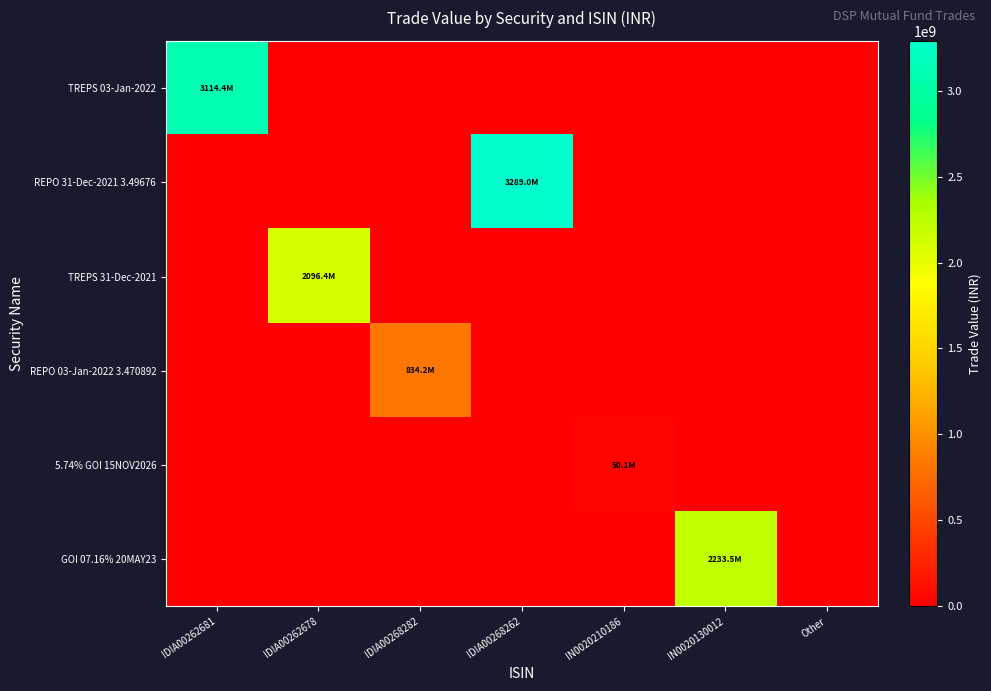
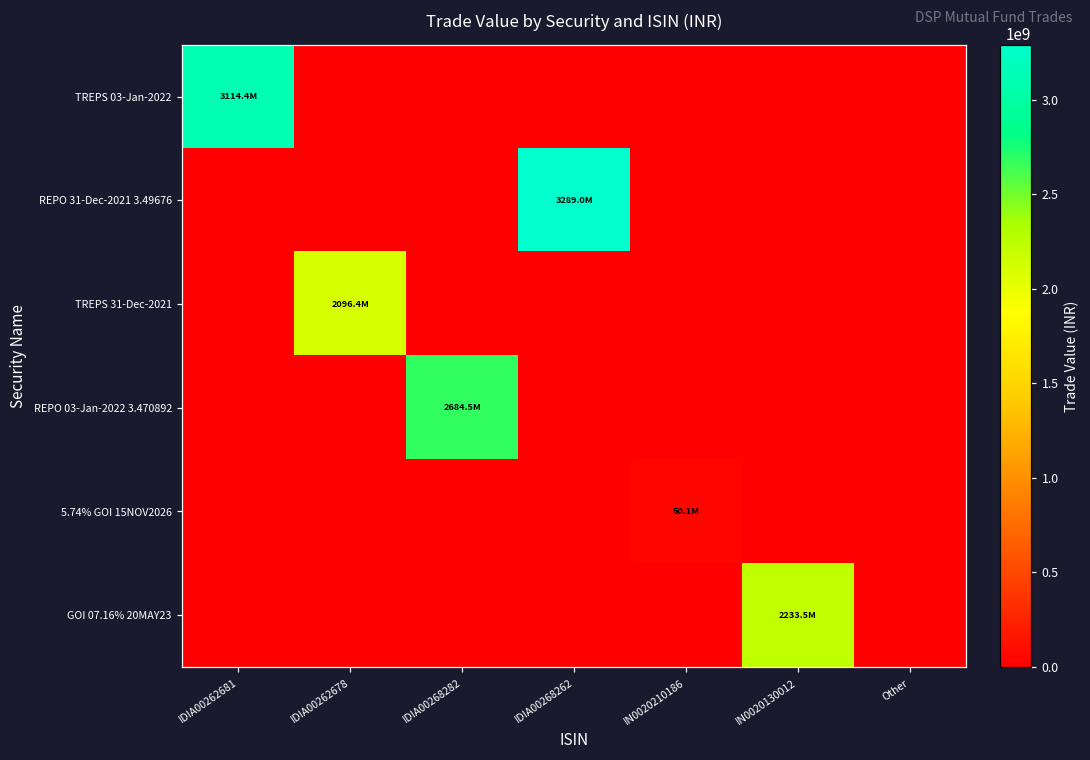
REPO 03-Jan-2022 3.470892, IDIA00268282: 834.2M -> 2684.5M
